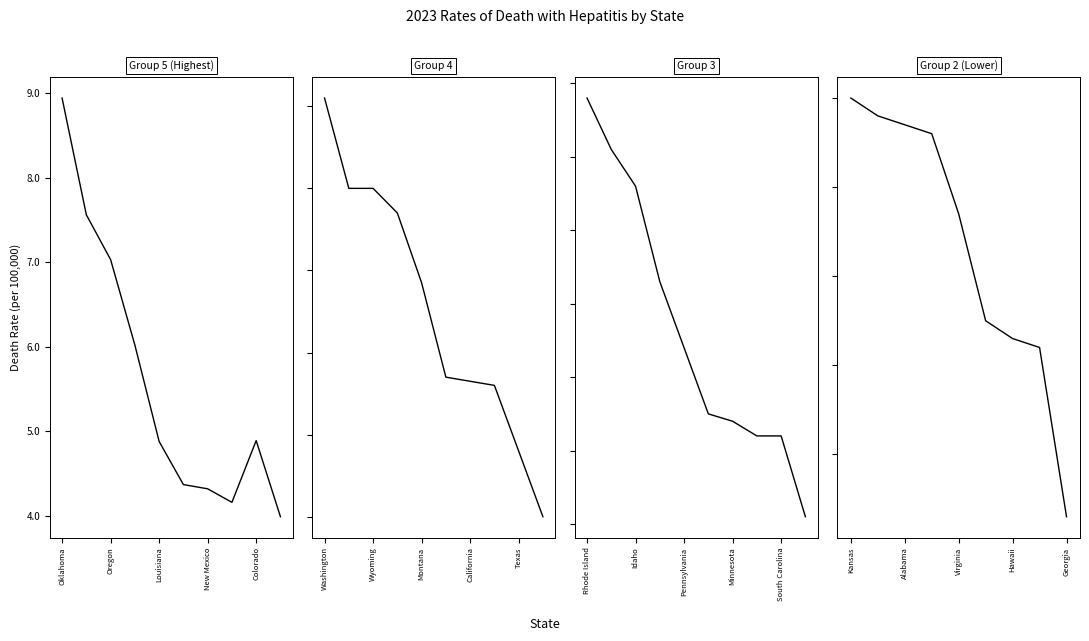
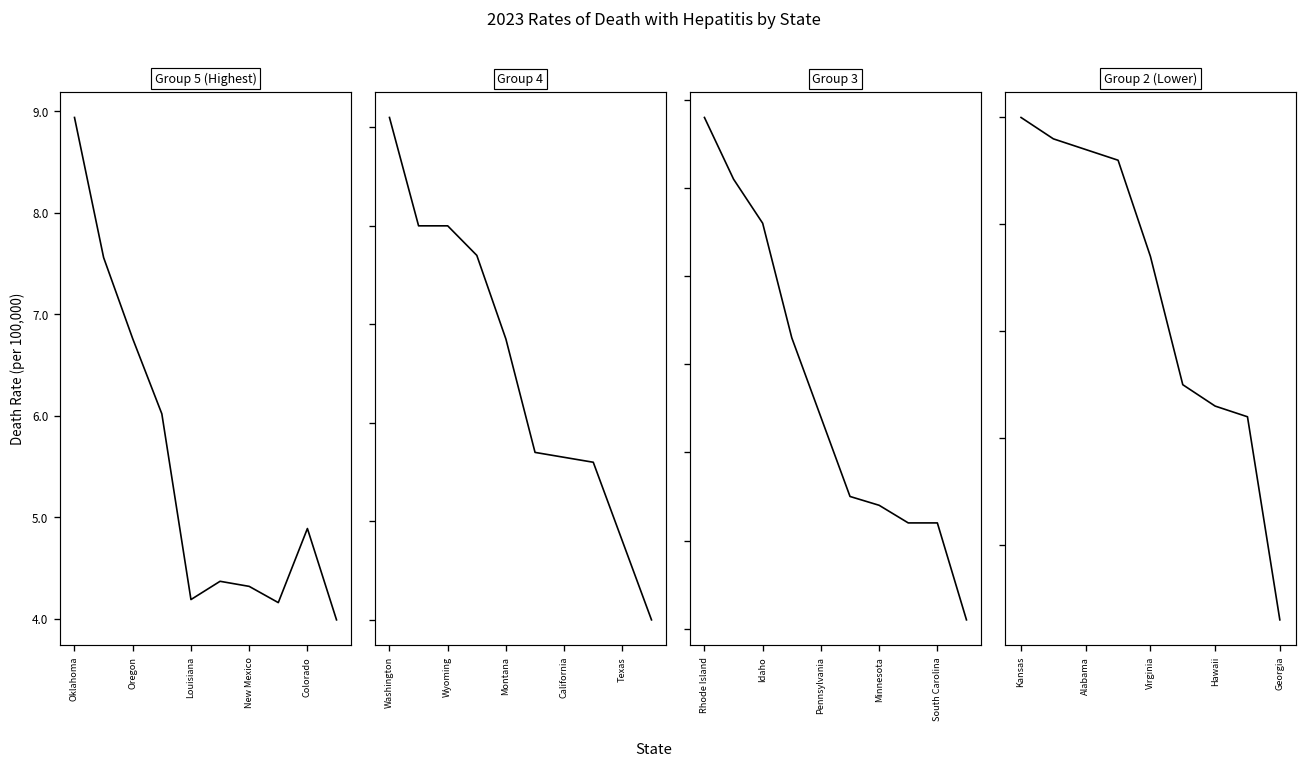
Group 5 (Highest), Oregon: 7.0 -> 6.8
Group 5 (Highest), Louisiana: 4.9 -> 4.2
